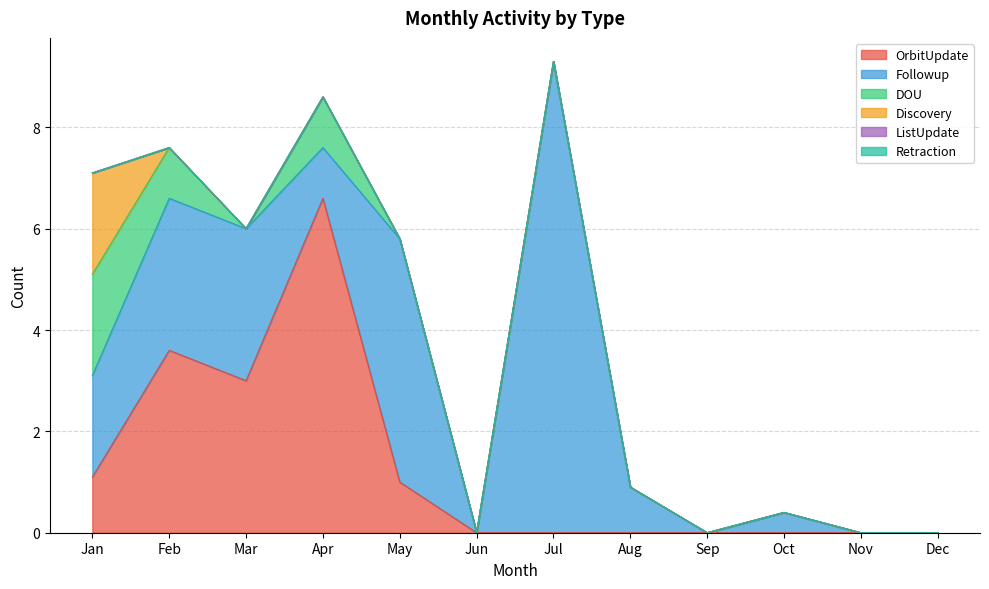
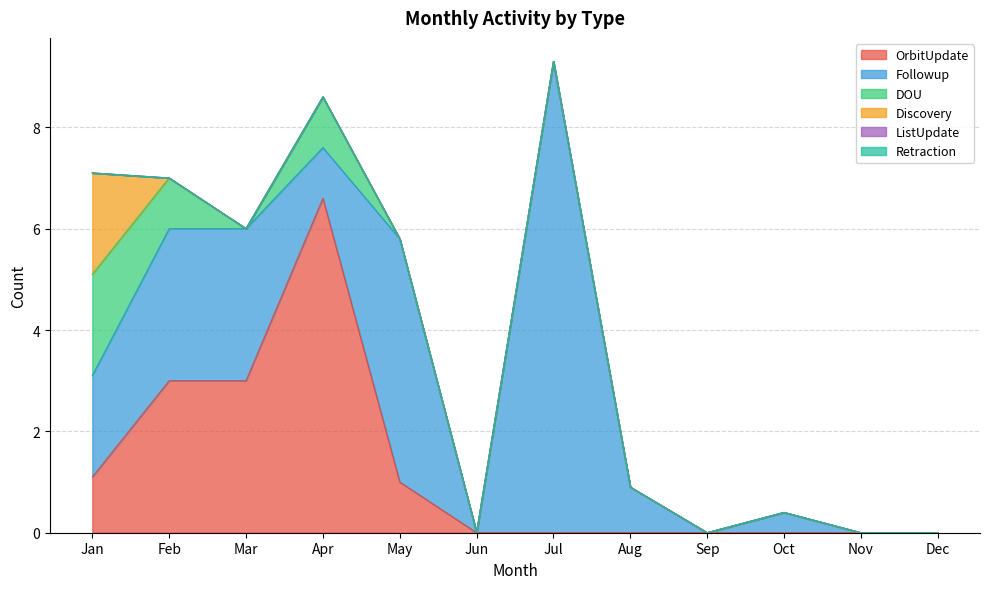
OrbitUpdate, Feb: 3.6 -> 3.0
